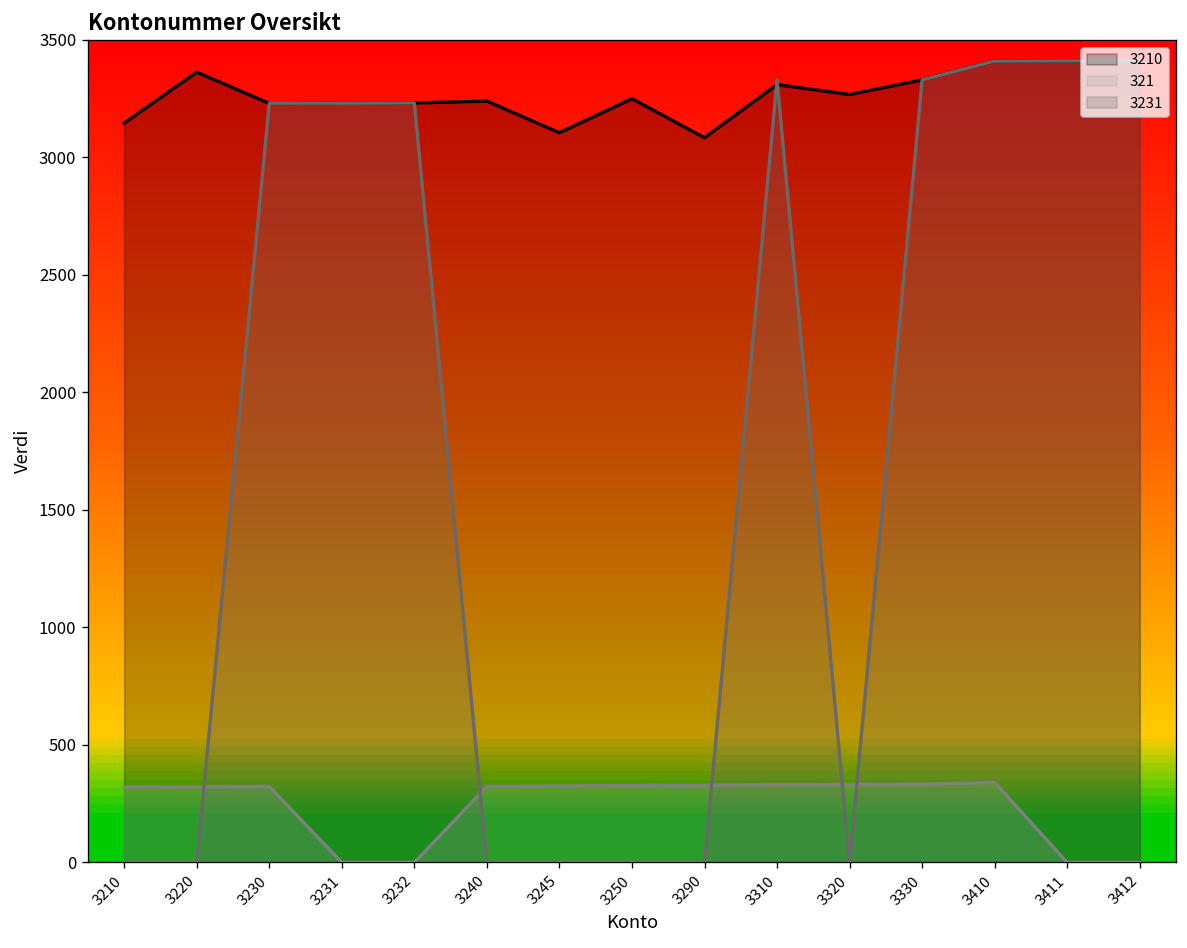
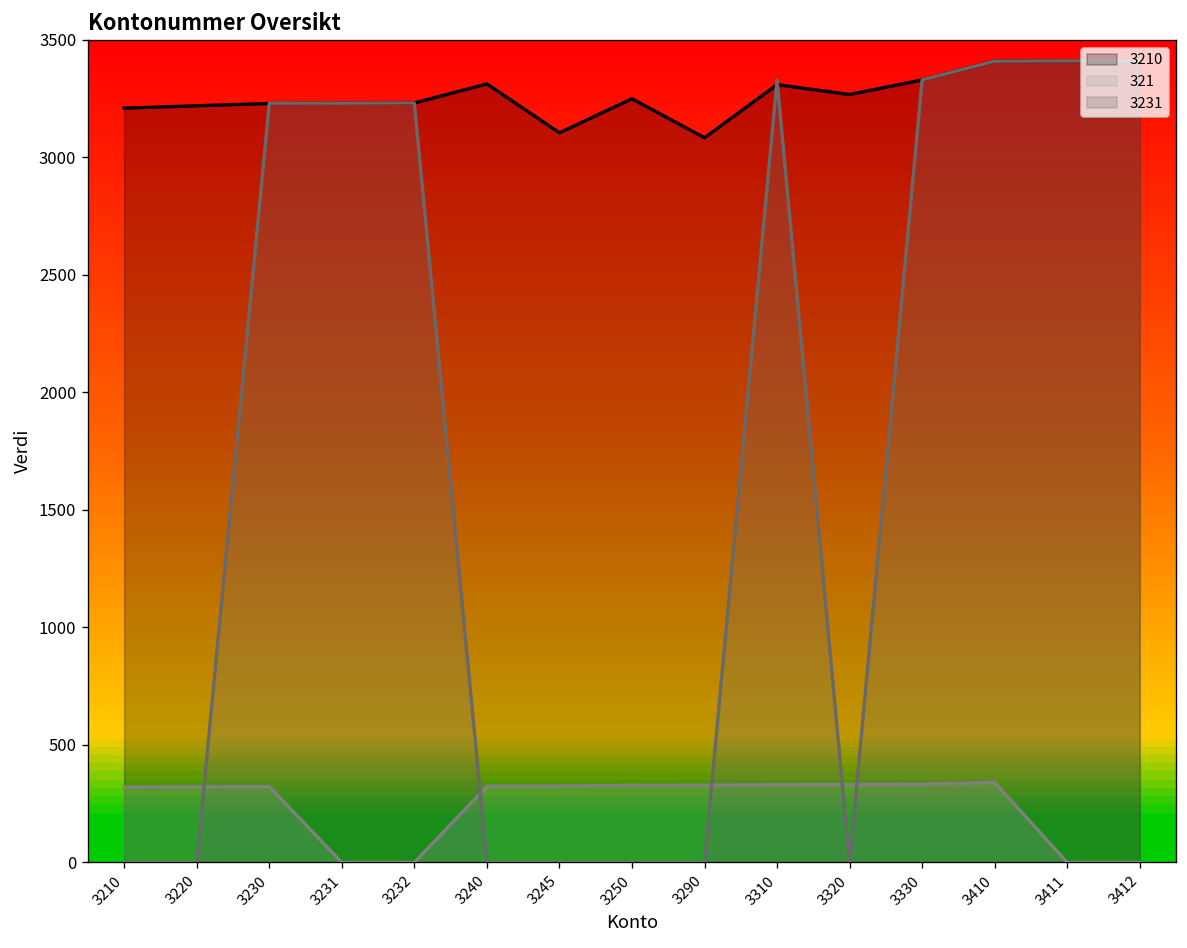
3210, 3210: 3150 -> 3210
3210, 3220: 3360 -> 3220
3210, 3240: 3240 -> 3310
